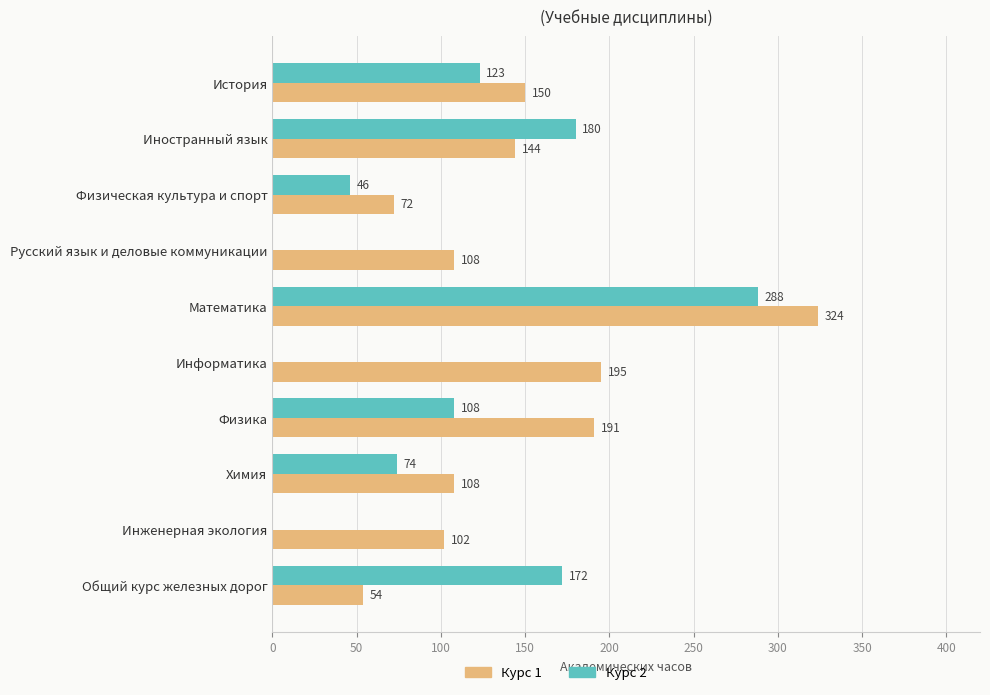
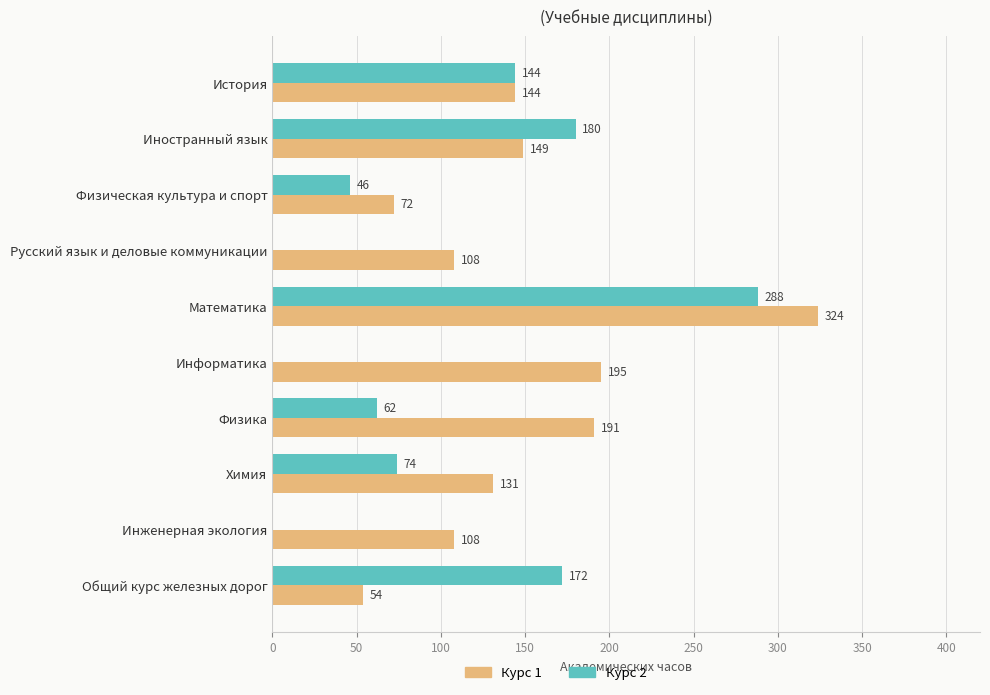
Курс 2, История: 123 -> 144
Курс 1, История: 150 -> 144
Курс 1, Иностранный язык: 144 -> 149
Курс 2, Физика: 108 -> 62
Курс 1, Химия: 108 -> 131
Курс 1, Инженерная экология: 102 -> 108
